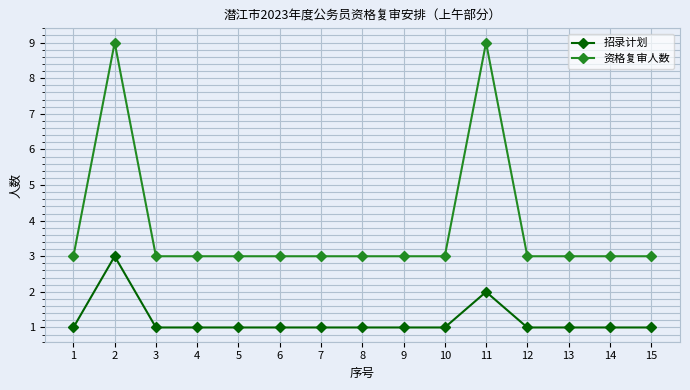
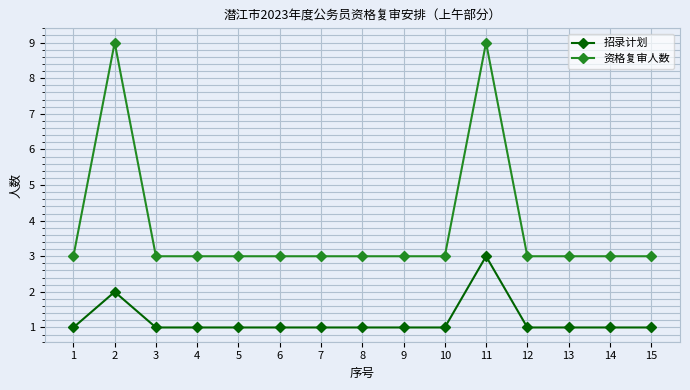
招录计划, 2: 3 -> 2
招录计划, 11: 2 -> 3
